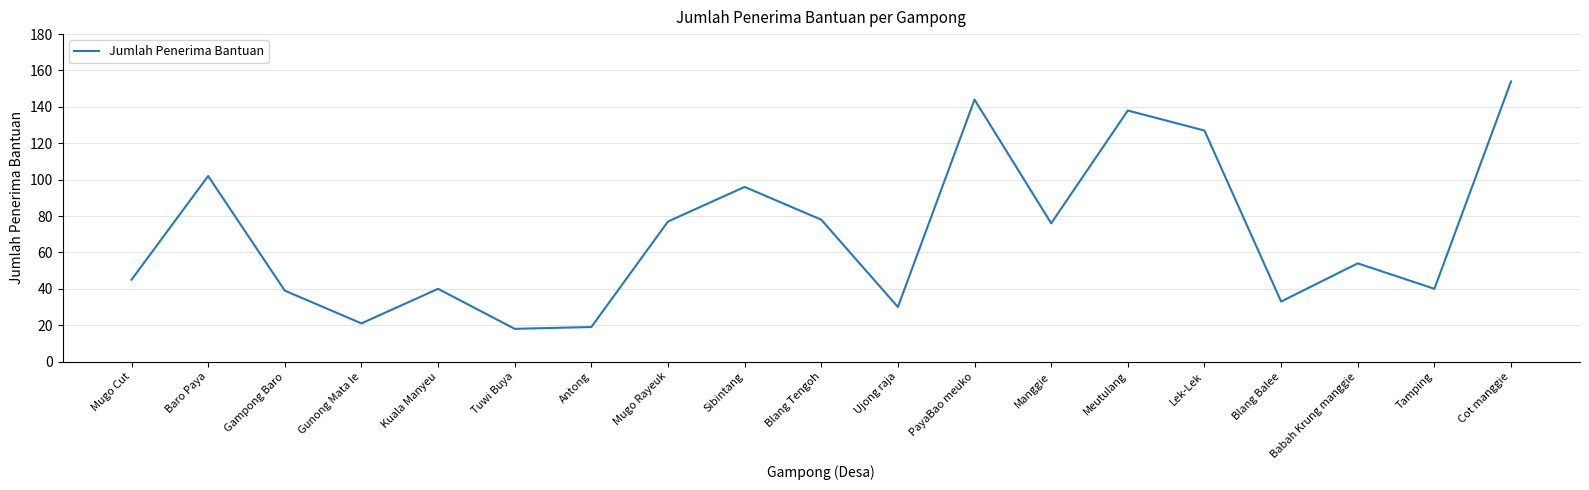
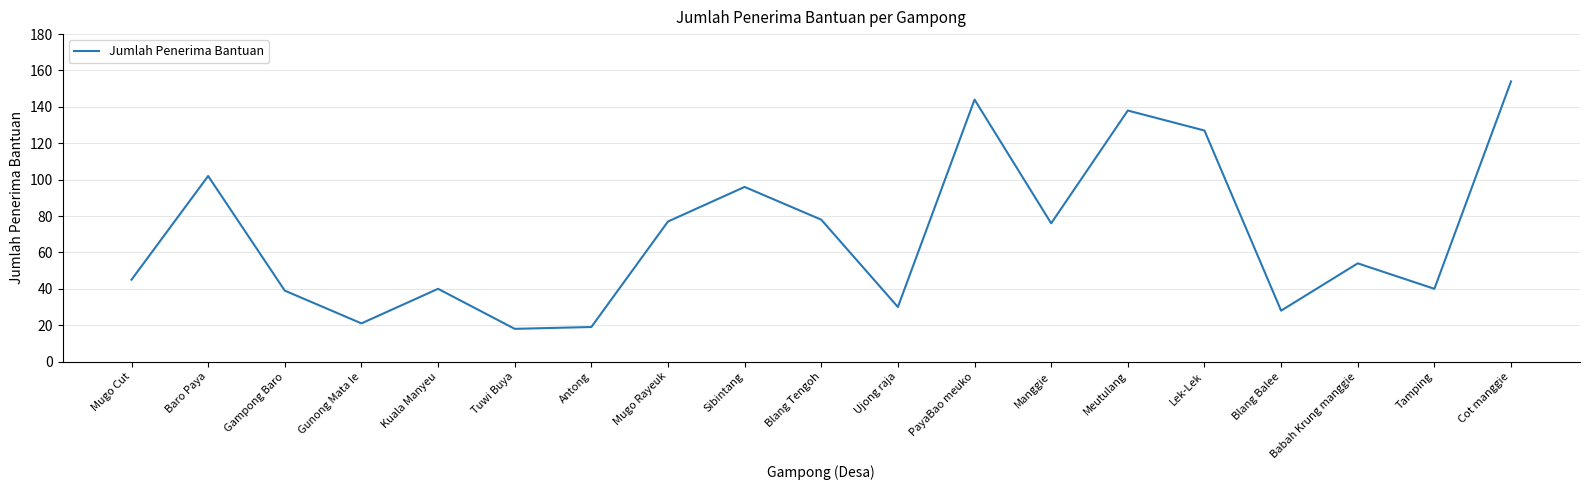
Blang Balee: 33 -> 28
